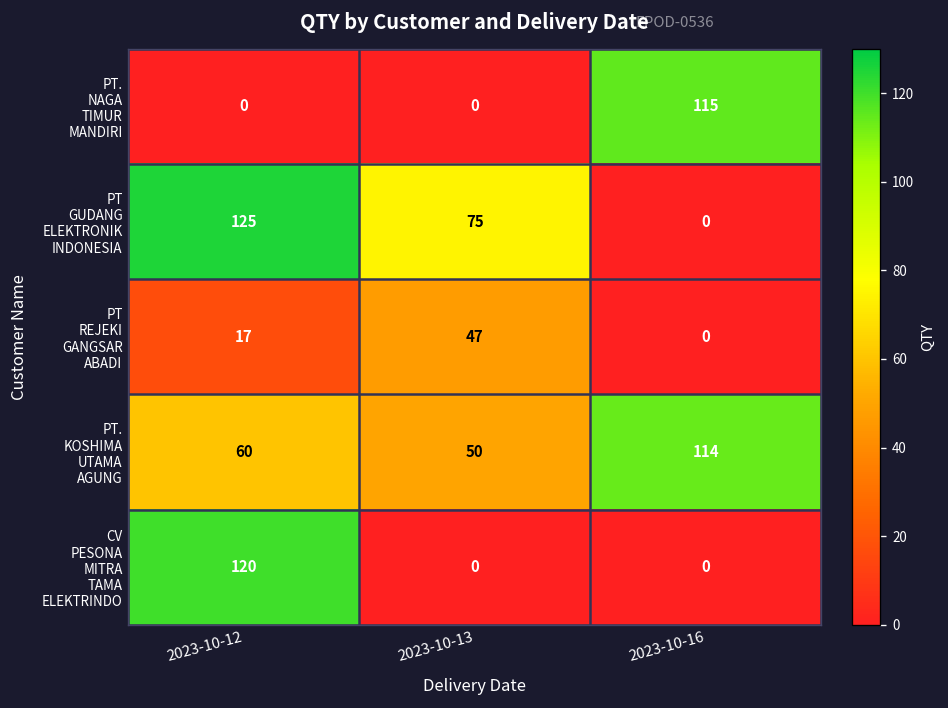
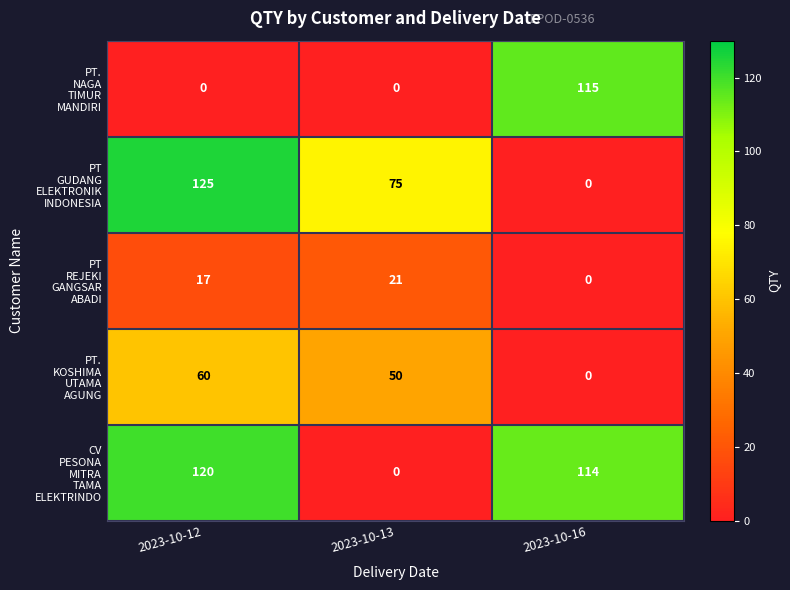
PT REJEKI GANGSAR ABADI, 2023-10-13: 47 -> 21
PT. KOSHIMA UTAMA AGUNG, 2023-10-16: 114 -> 0
CV PESONA MITRA TAMA ELEKTRINDO, 2023-10-16: 0 -> 114
